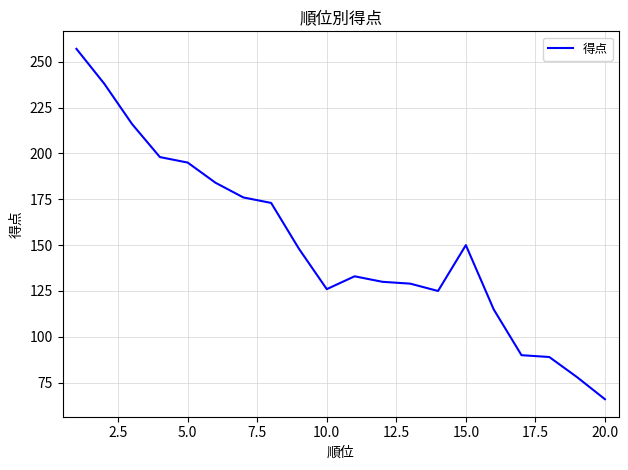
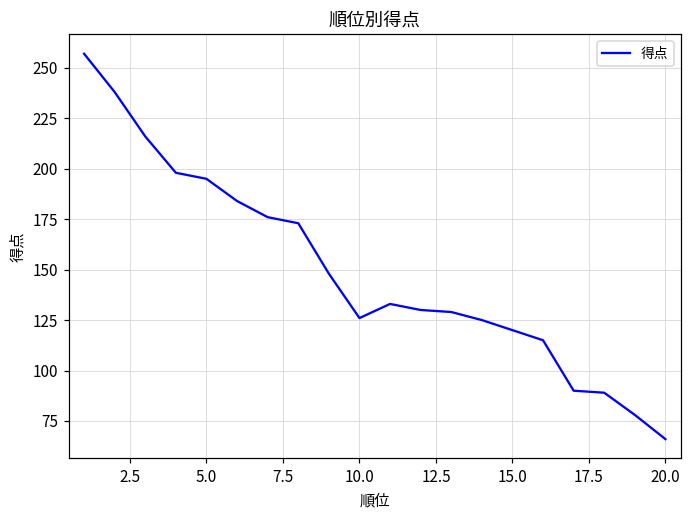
15.0: 150 -> 120
